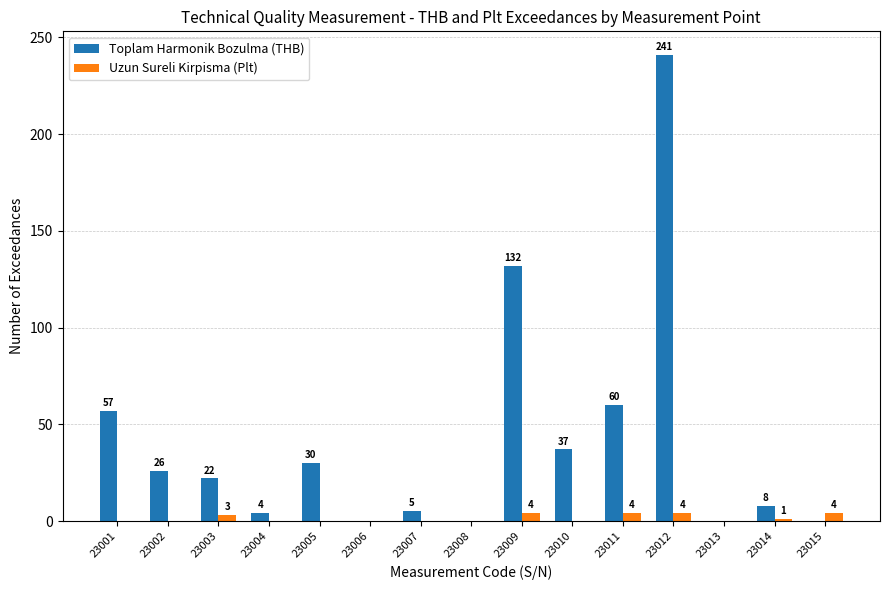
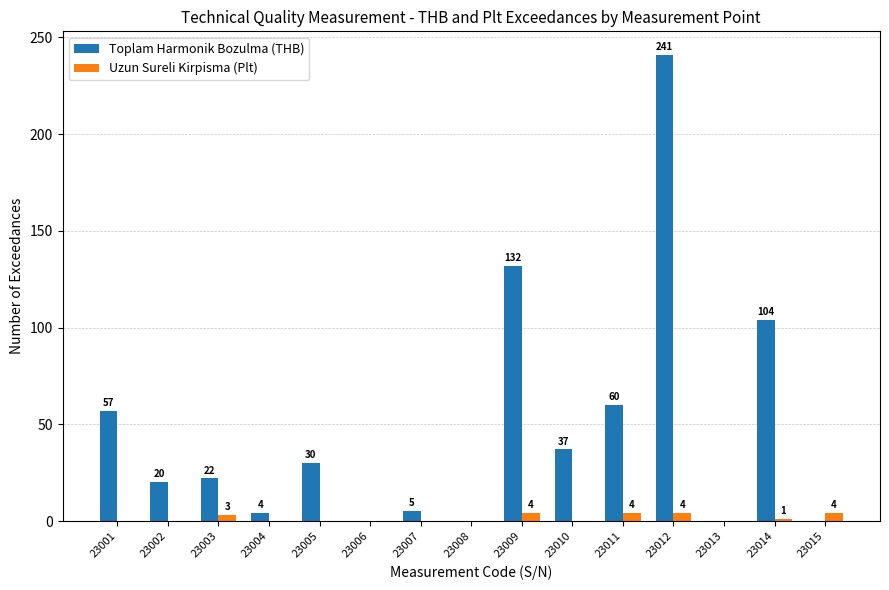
Toplam Harmonik Bozulma (THB), 23002: 26 -> 20
Toplam Harmonik Bozulma (THB), 23014: 8 -> 104
